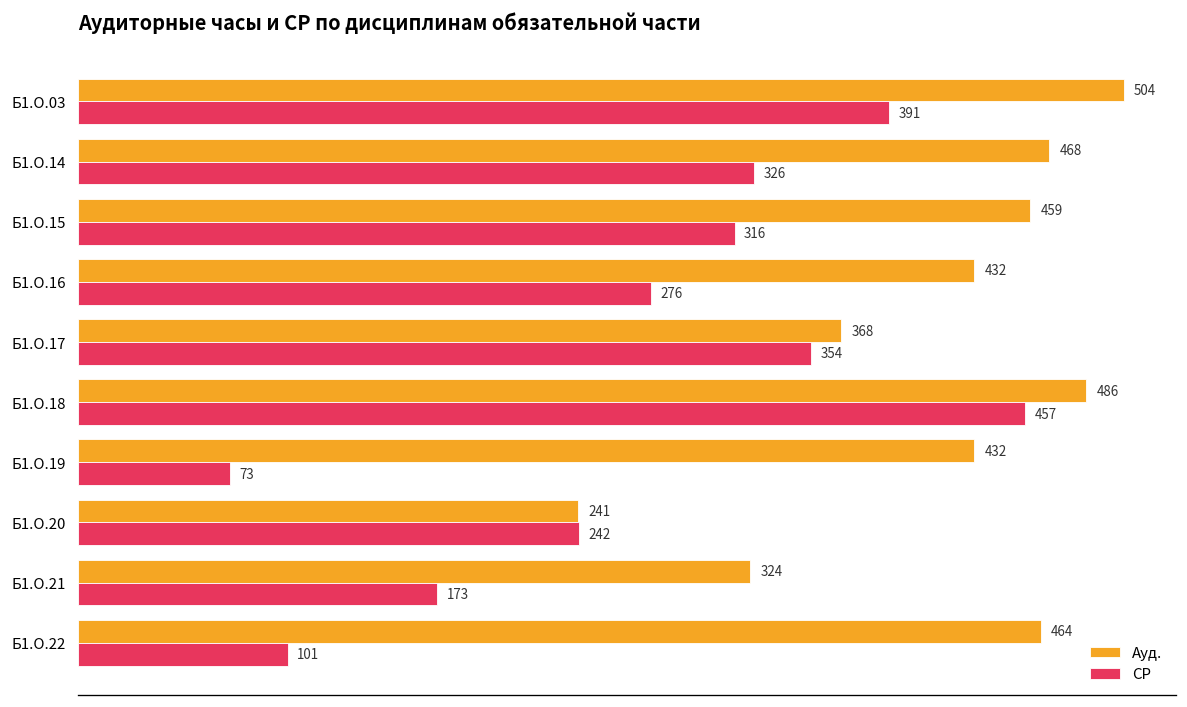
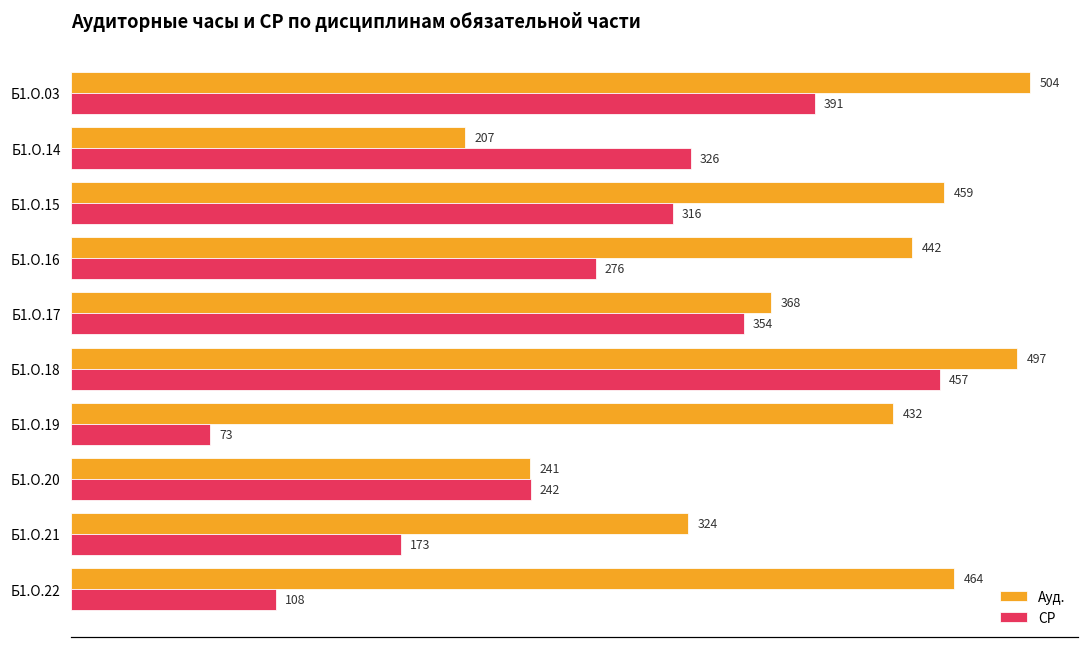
Ауд., Б1.О.14: 468 -> 207
Ауд., Б1.О.16: 432 -> 442
Ауд., Б1.О.18: 486 -> 497
СР, Б1.О.22: 101 -> 108
